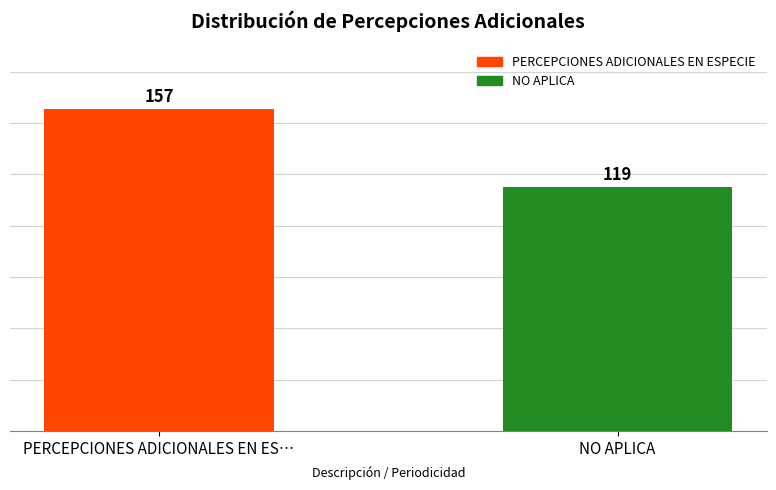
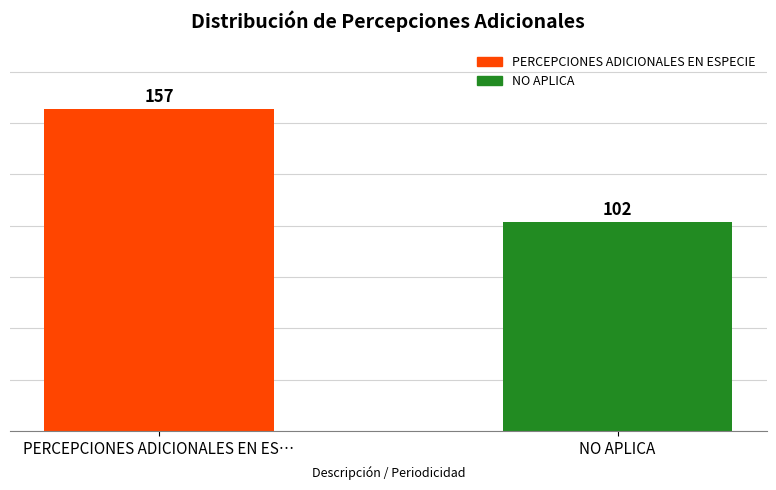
NO APLICA: 119 -> 102
